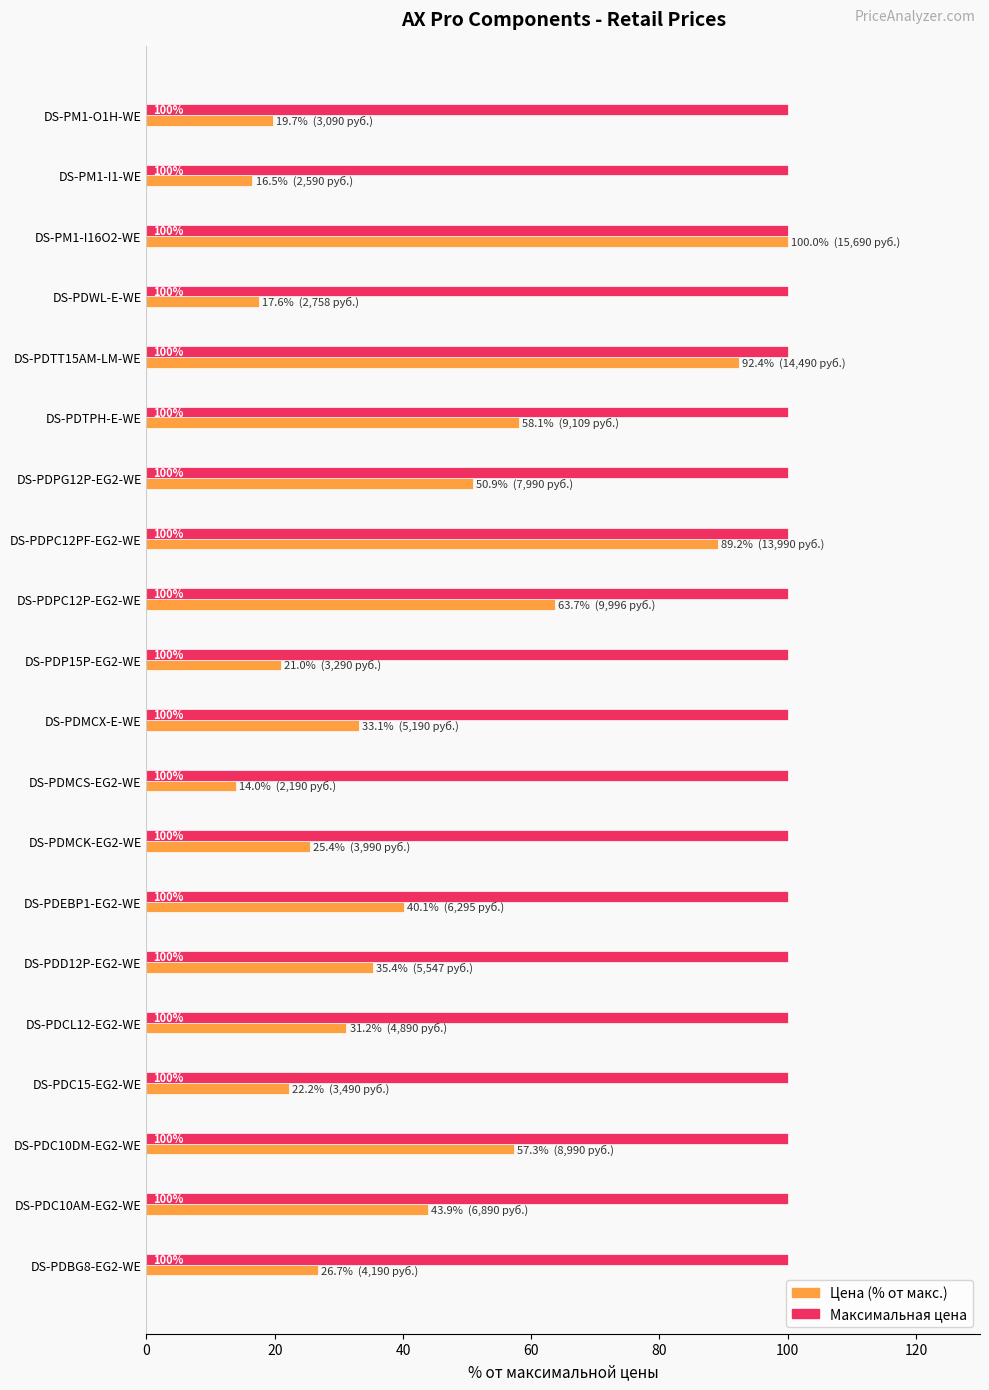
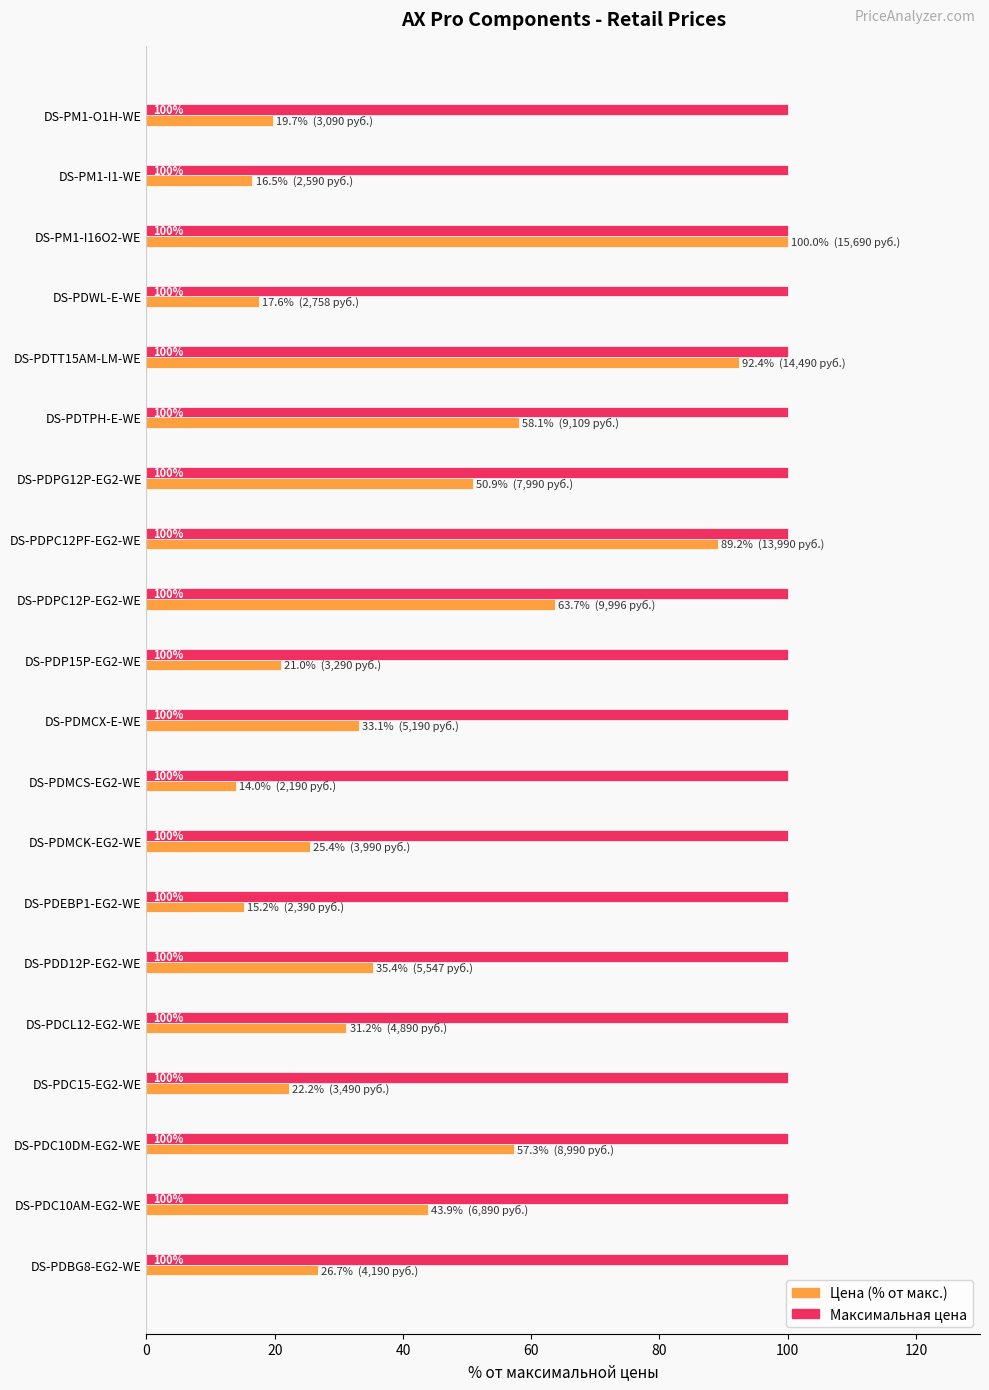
Цена (% от макс.), DS-PDEBP1-EG2-WE: 40.1% (6,295 руб.) -> 15.2% (2,390 руб.)
